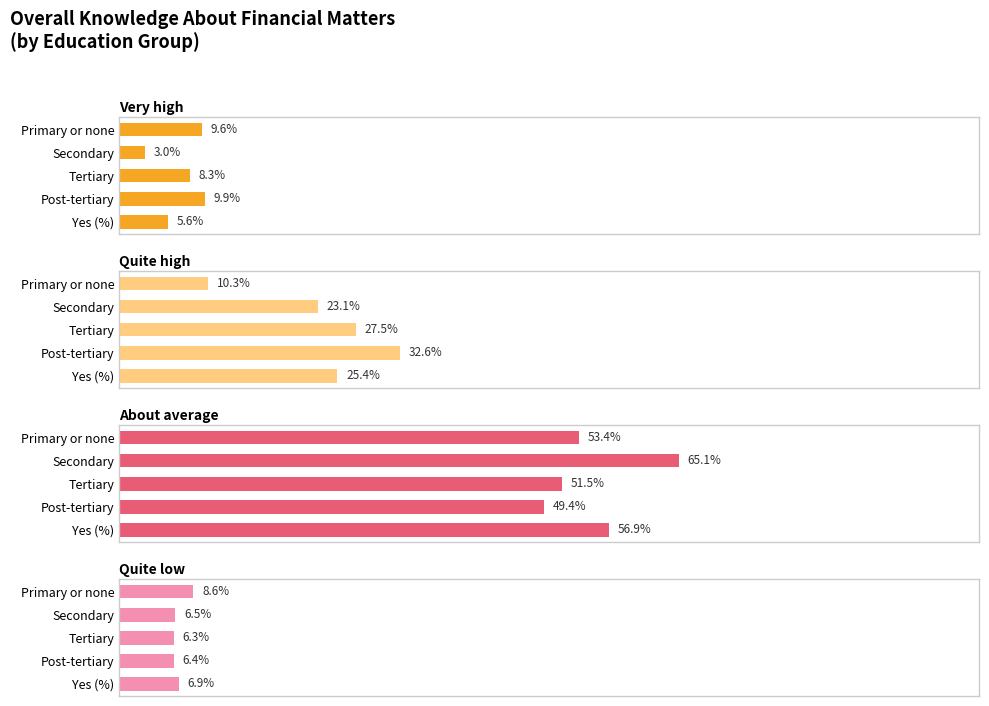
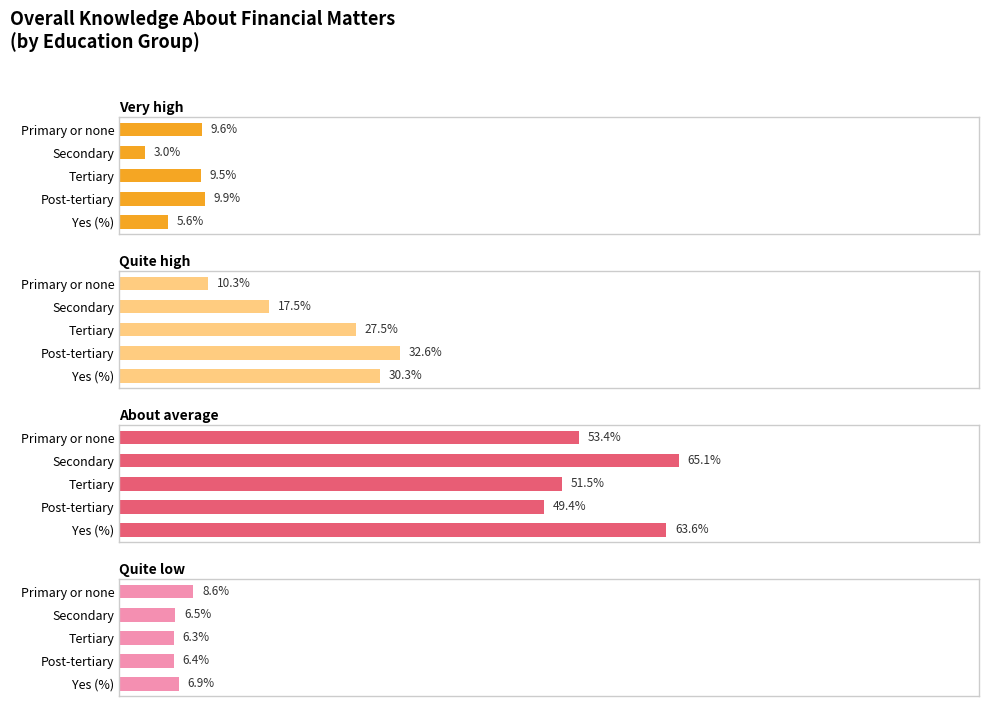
Very high, Tertiary: 8.3% -> 9.5%
Quite high, Secondary: 23.1% -> 17.5%
Quite high, Yes (%): 25.4% -> 30.3%
About average, Yes (%): 56.9% -> 63.6%
